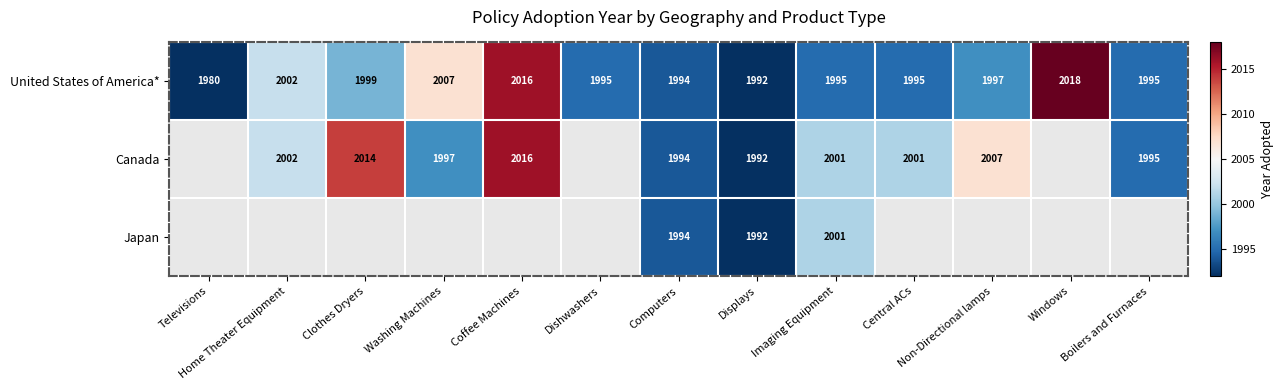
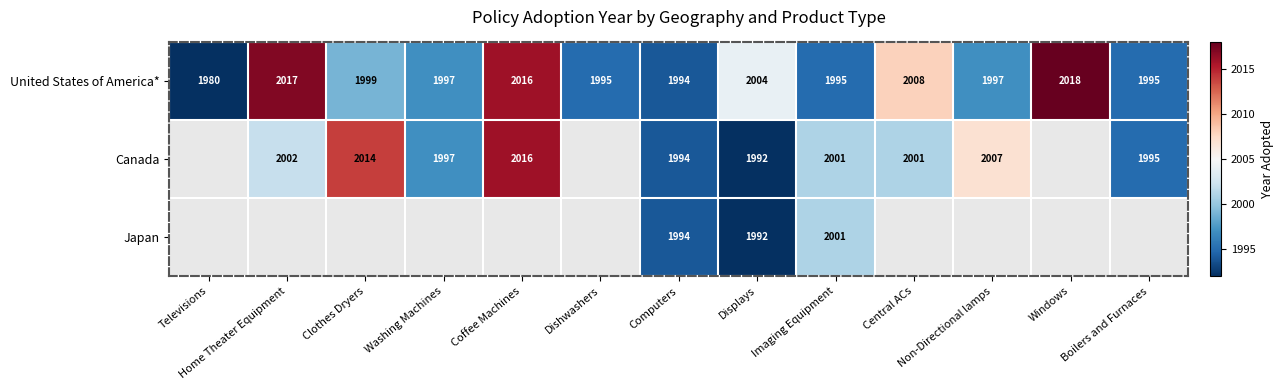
United States of America*, Home Theater Equipment: 2002 -> 2017
United States of America*, Washing Machines: 2007 -> 1997
United States of America*, Displays: 1992 -> 2004
United States of America*, Central ACs: 1995 -> 2008
